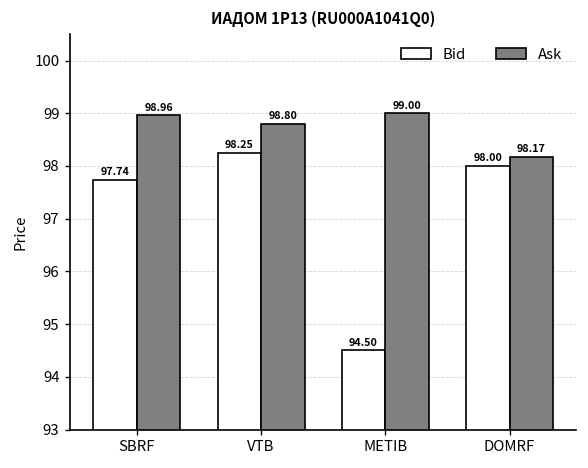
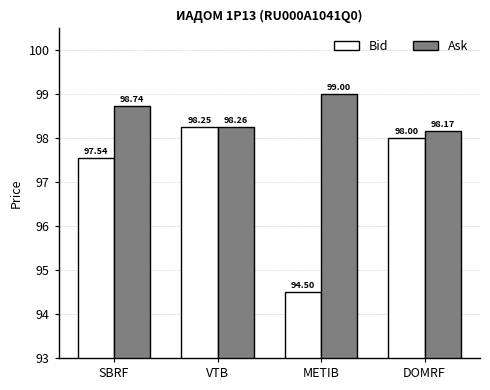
Bid, SBRF: 97.74 -> 97.54
Ask, SBRF: 98.96 -> 98.74
Ask, VTB: 98.80 -> 98.26
